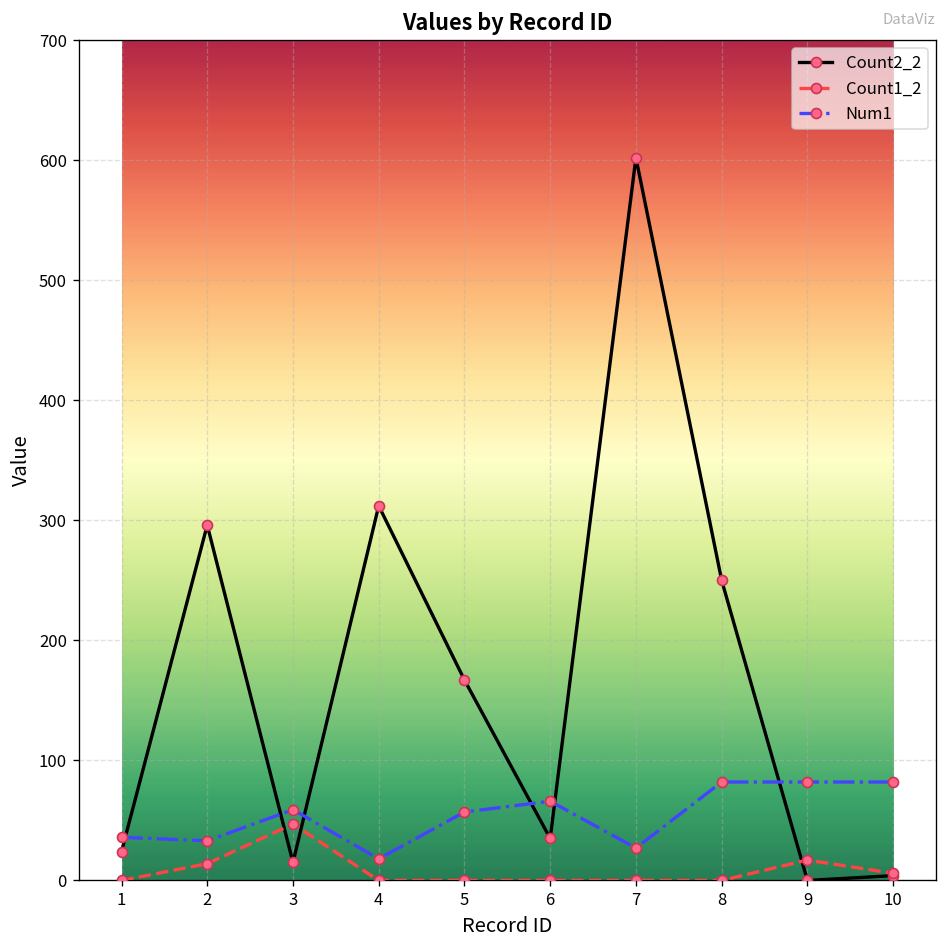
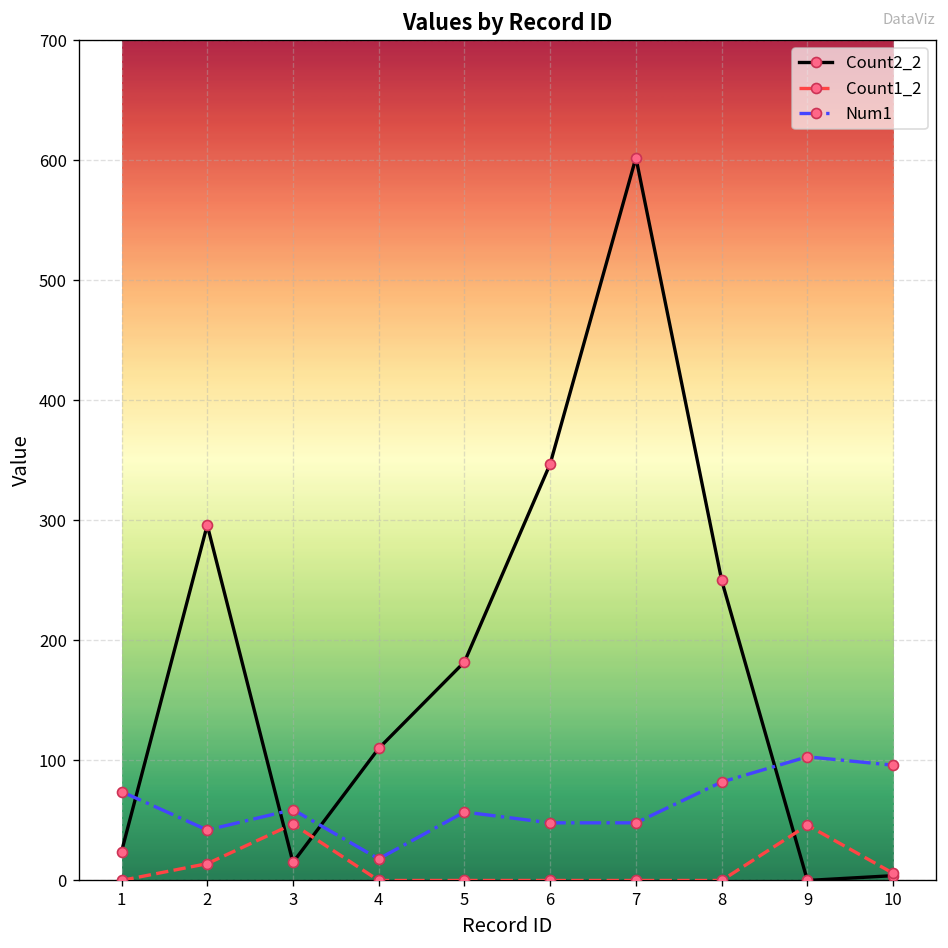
Num1, 1: 36 -> 74
Num1, 2: 33 -> 42
Count2_2, 4: 312 -> 110
Count2_2, 5: 167 -> 182
Count2_2, 6: 35 -> 347
Num1, 6: 66 -> 48
Num1, 7: 27 -> 48
Count1_2, 9: 17 -> 46
Num1, 9: 82 -> 103
Num1, 10: 82 -> 96
